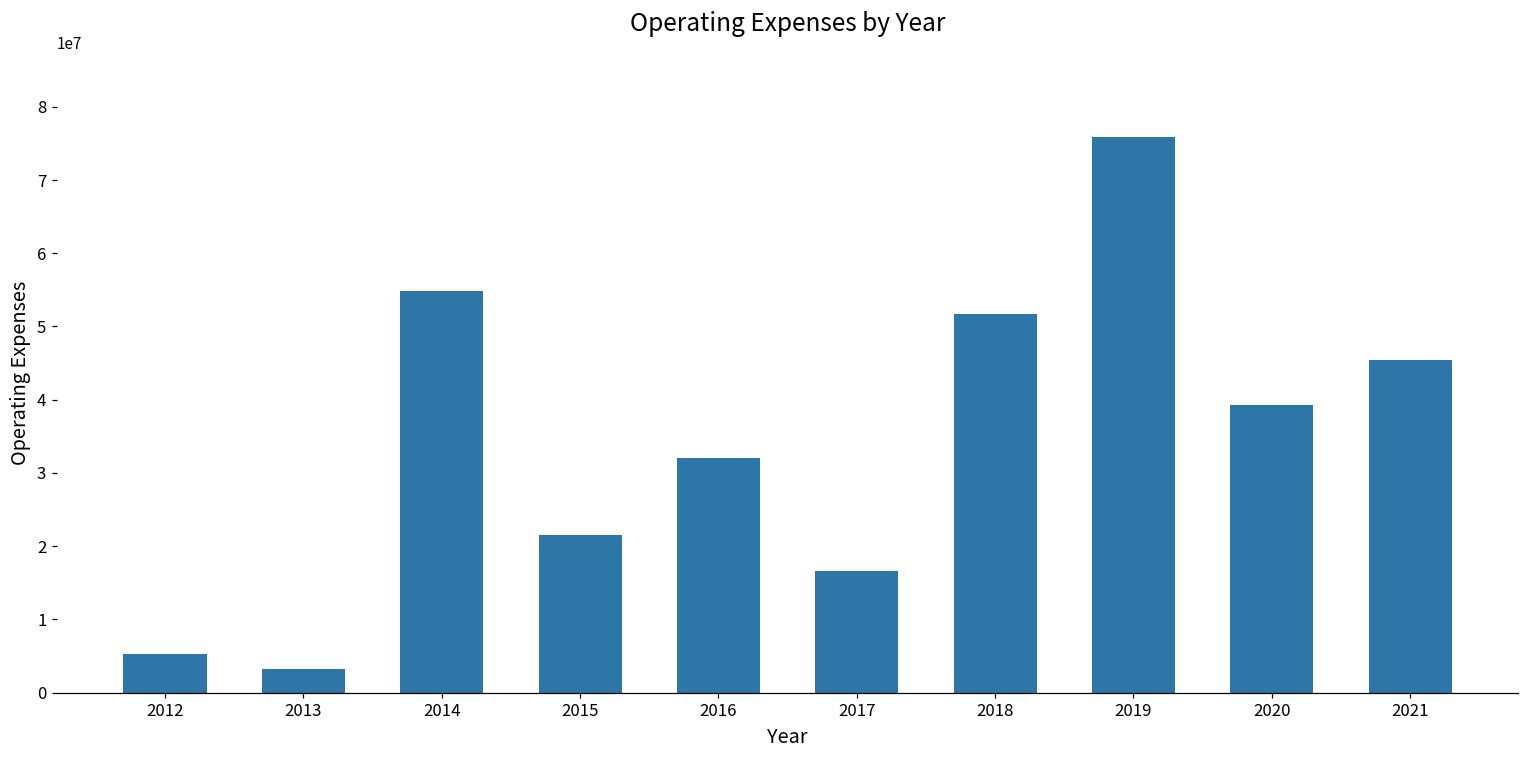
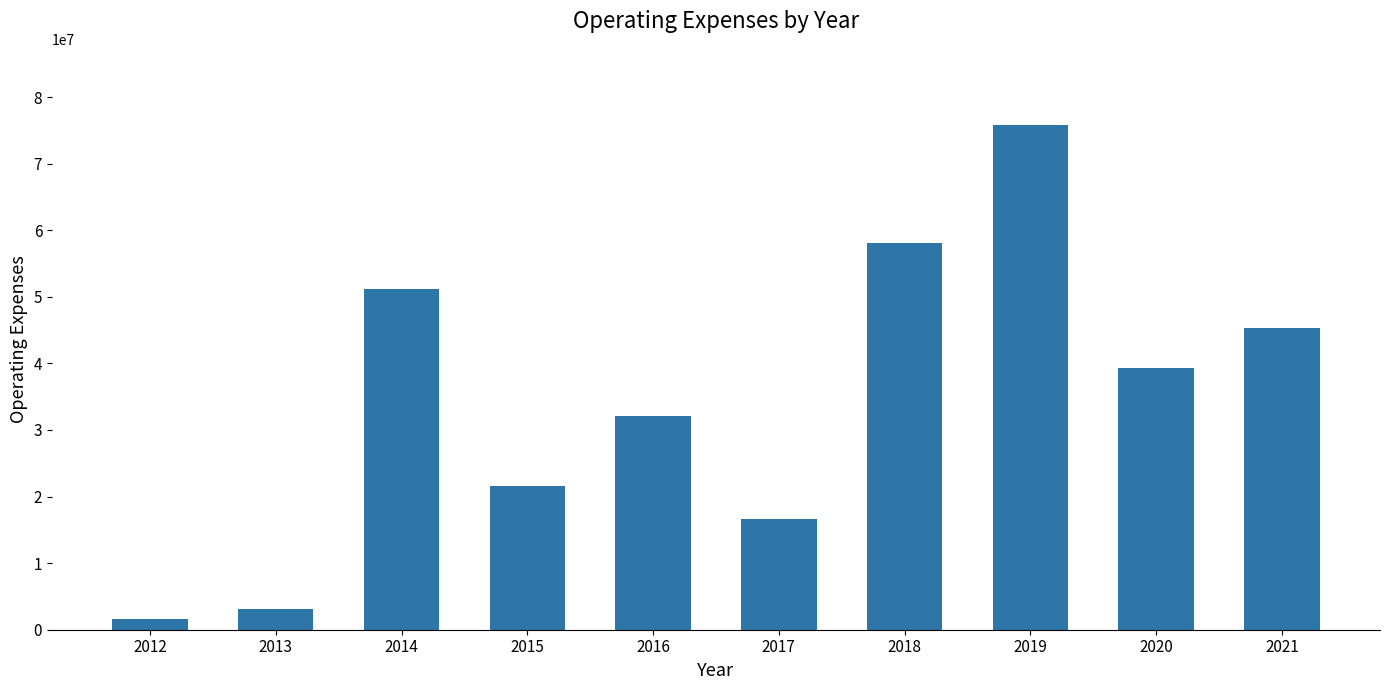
2012: 5000000 -> 2000000
2014: 55000000 -> 51000000
2018: 52000000 -> 58000000
